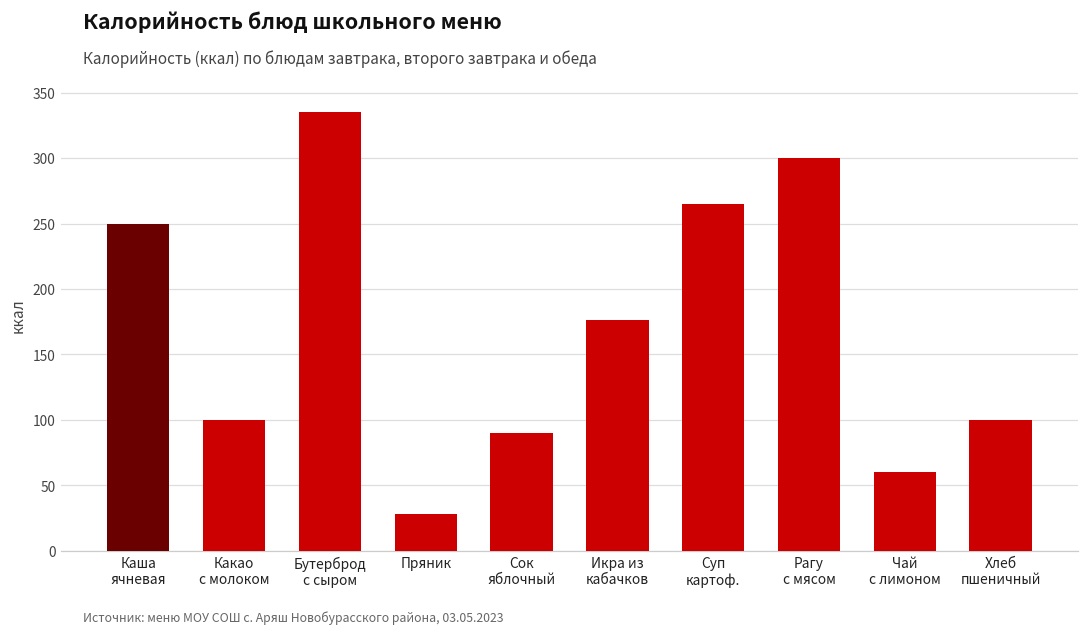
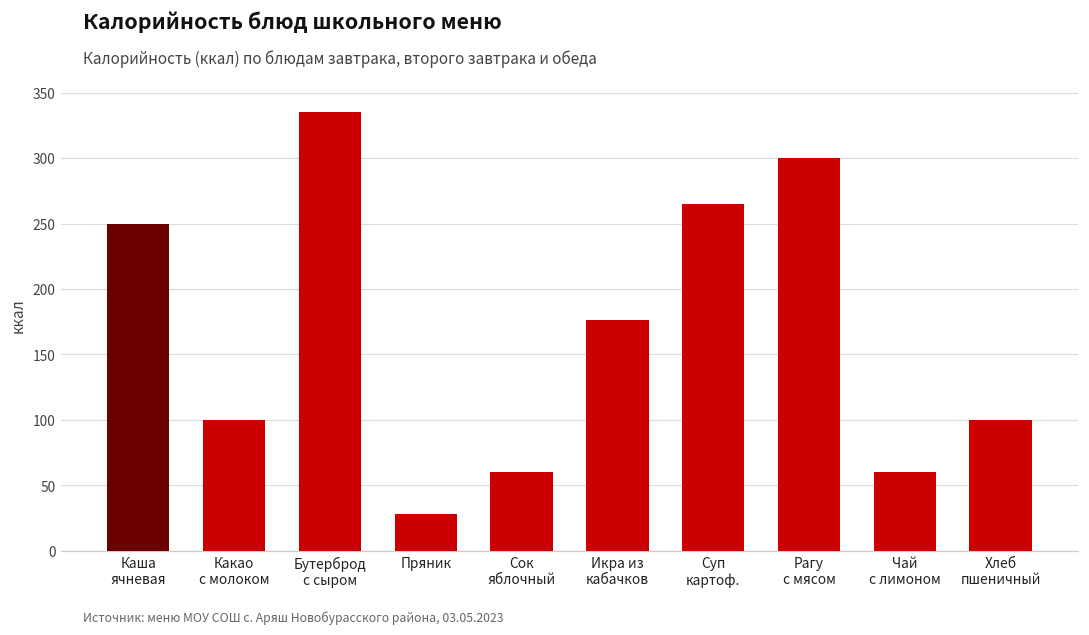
Сок яблочный: 90 -> 60
